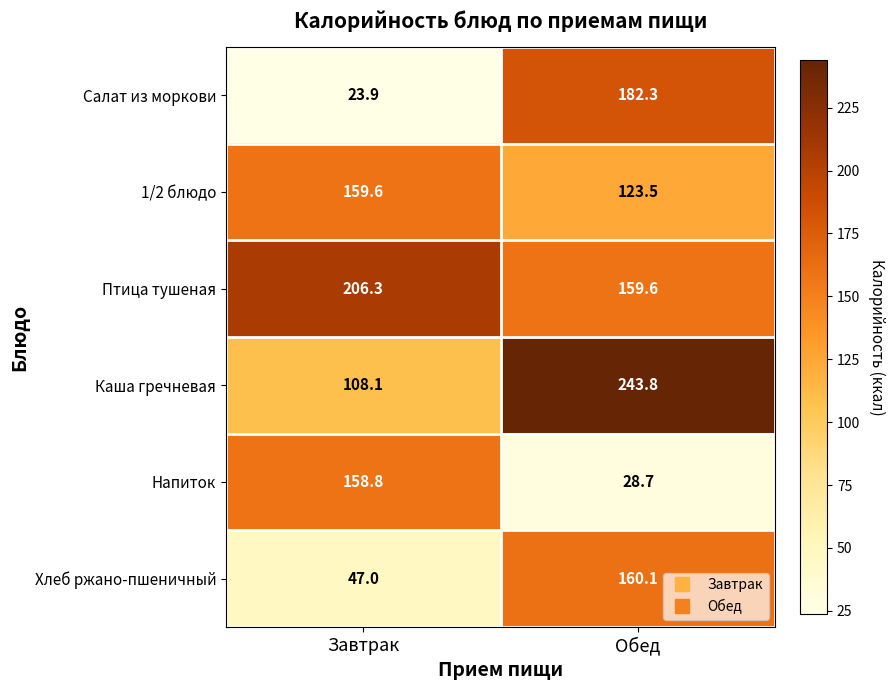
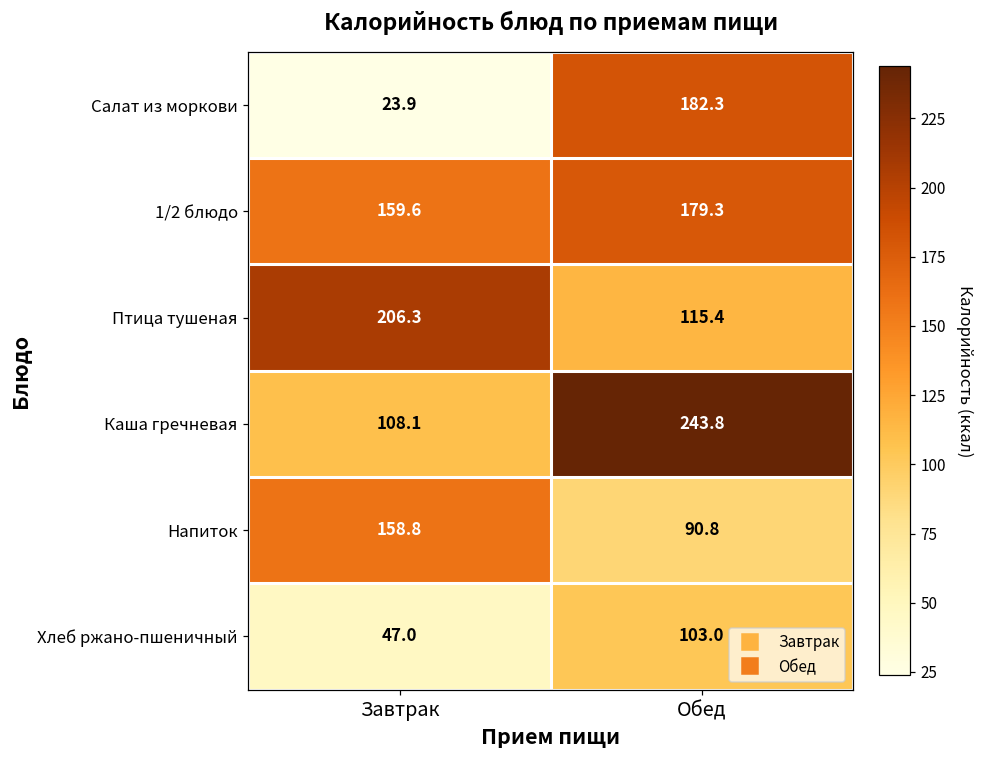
1/2 блюдо, Обед: 123.5 -> 179.3
Птица тушеная, Обед: 159.6 -> 115.4
Напиток, Обед: 28.7 -> 90.8
Хлеб ржано-пшеничный, Обед: 160.1 -> 103.0
